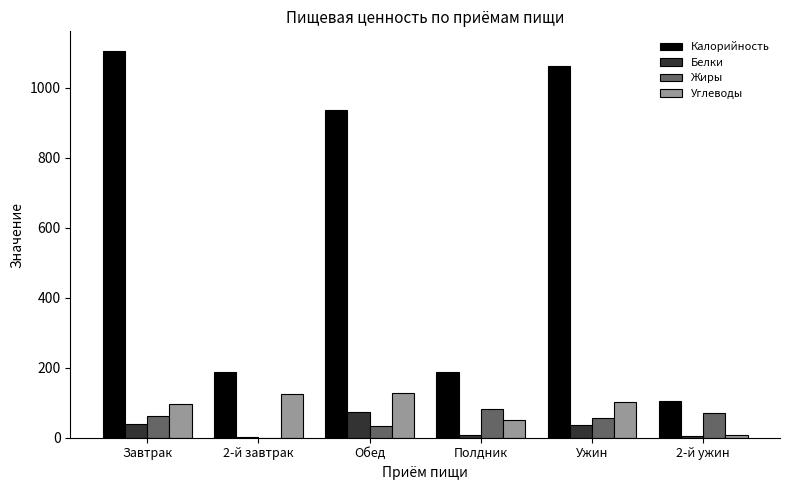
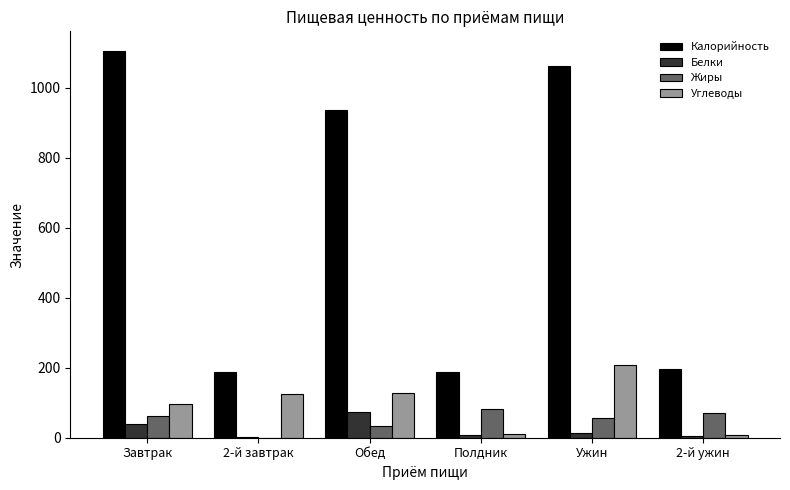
Углеводы, Полдник: 50 -> 10
Белки, Ужин: 40 -> 10
Углеводы, Ужин: 100 -> 210
Калорийность, 2-й ужин: 110 -> 200
